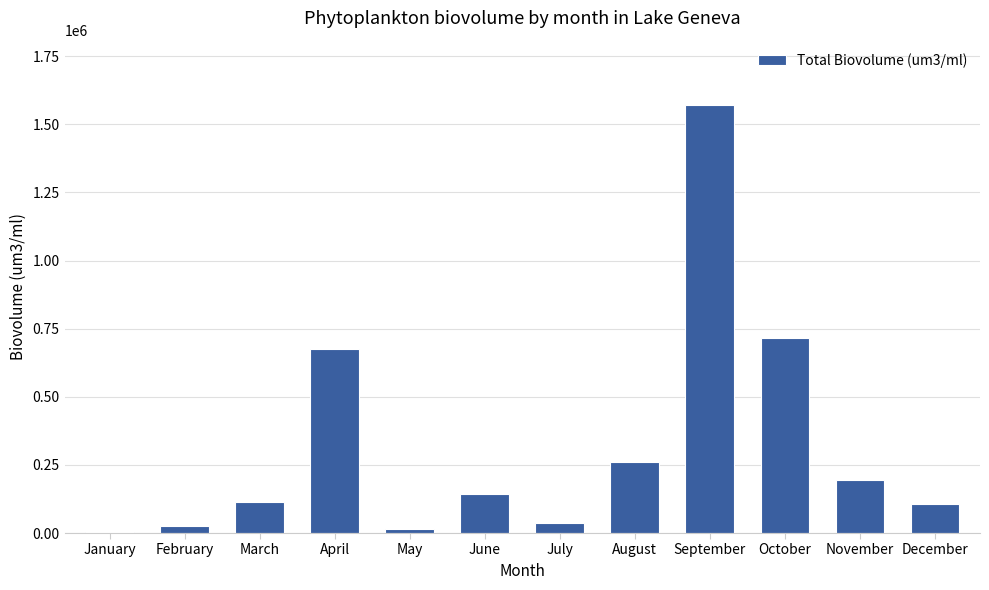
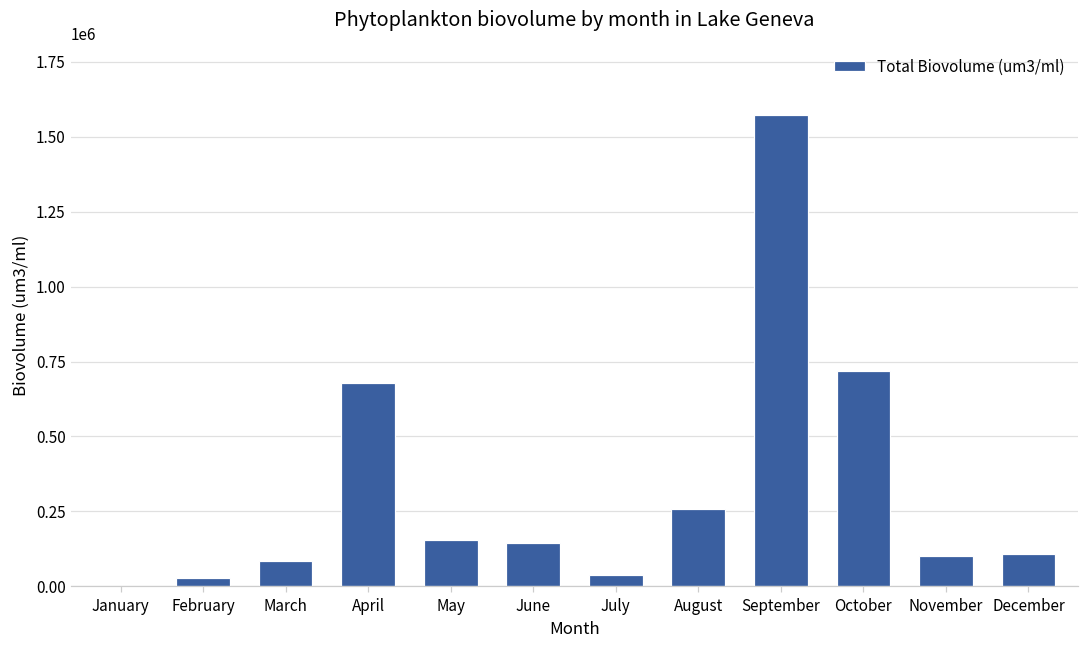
March: 110000 -> 80000
May: 10000 -> 150000
November: 190000 -> 100000
